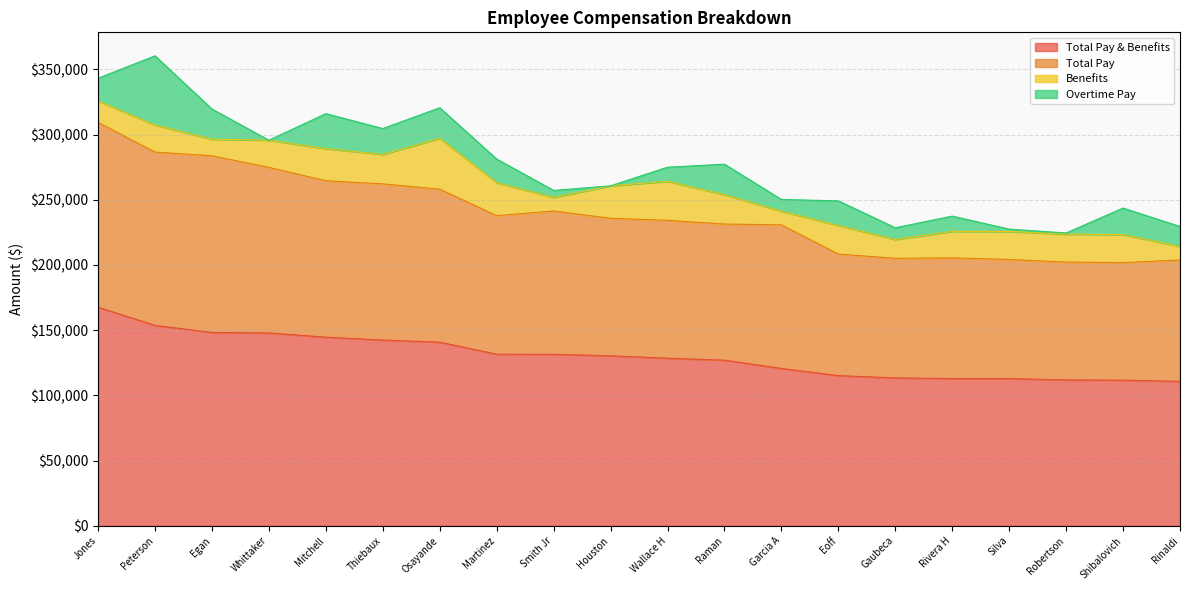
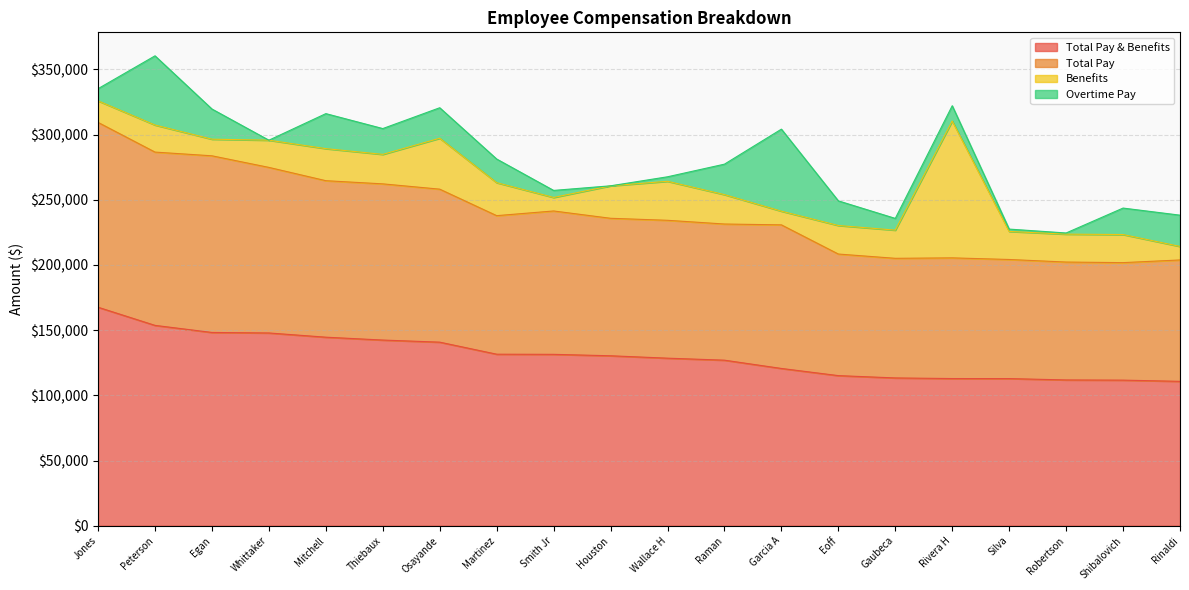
Overtime Pay, Jones: $17,000 -> $9,000
Overtime Pay, Wallace H: $11,000 -> $3,000
Overtime Pay, Garcia A: $9,000 -> $63,000
Benefits, Gaubeca: $14,000 -> $22,000
Benefits, Rivera H: $20,000 -> $105,000
Overtime Pay, Rinaldi: $15,000 -> $24,000
